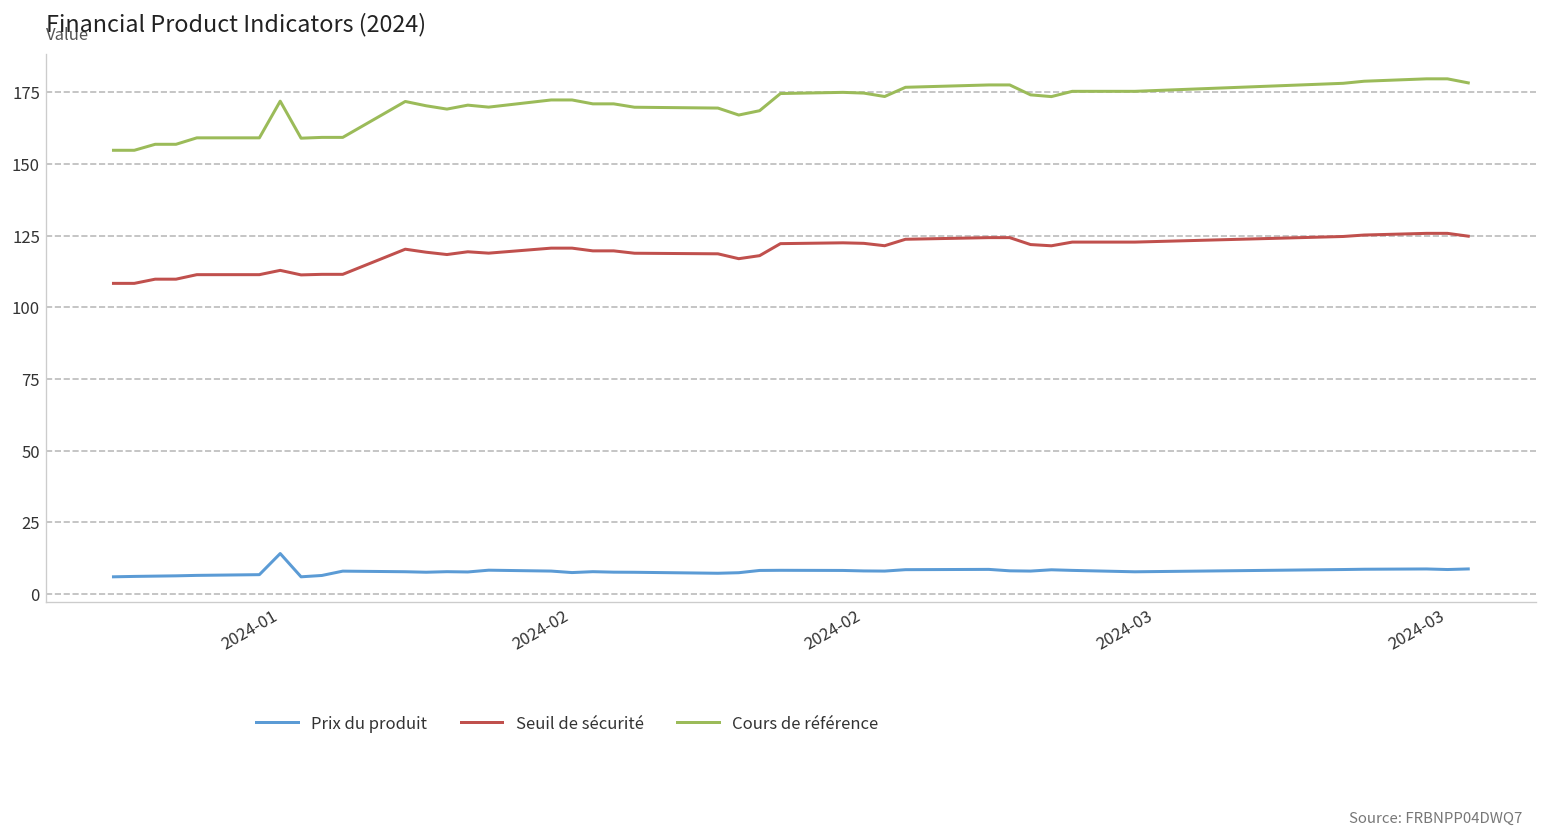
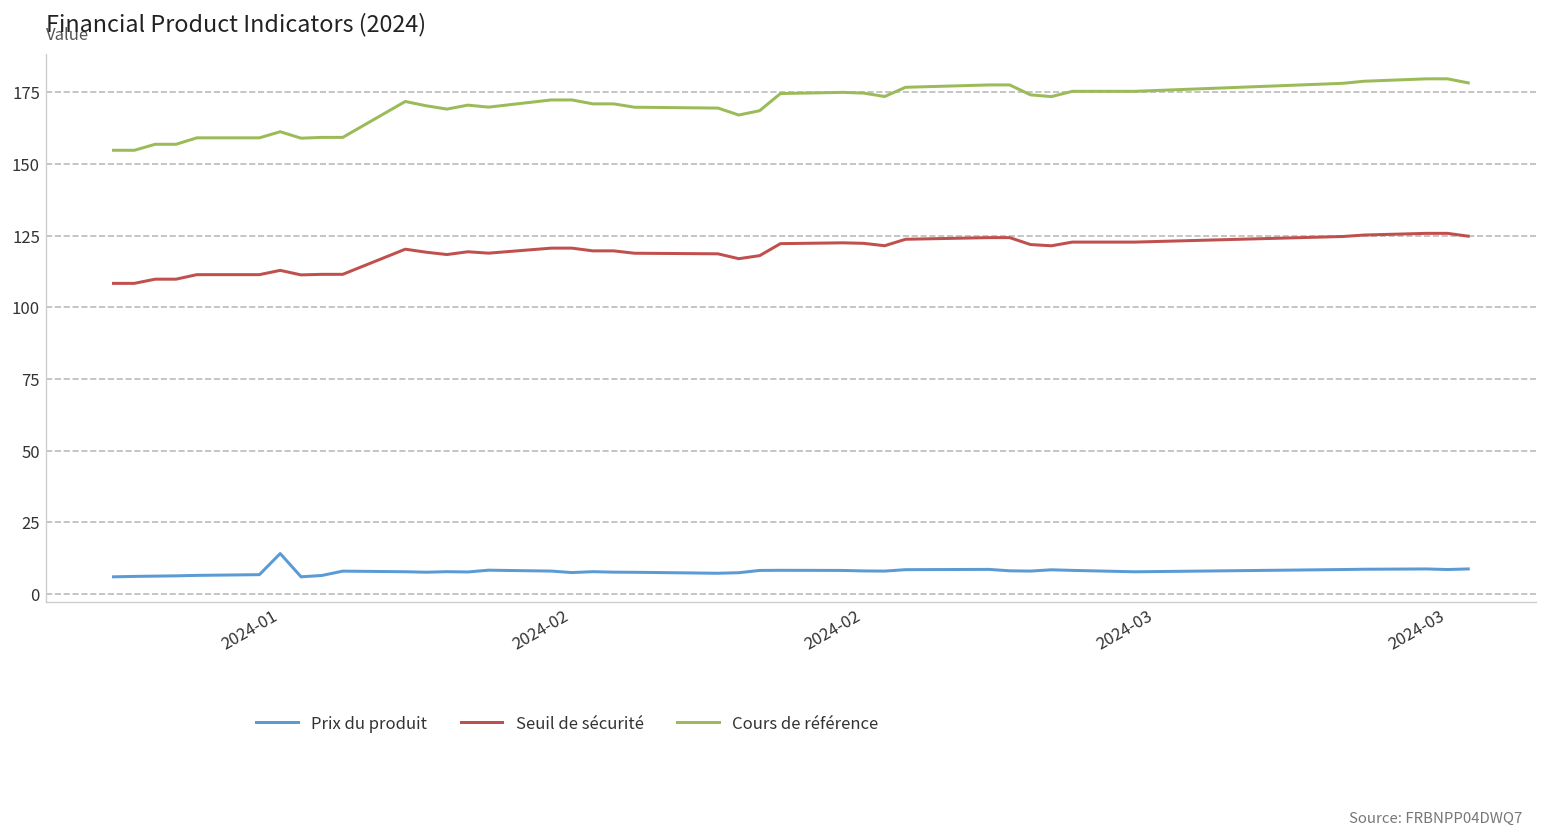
Cours de référence, 2024-01: 172 -> 161
